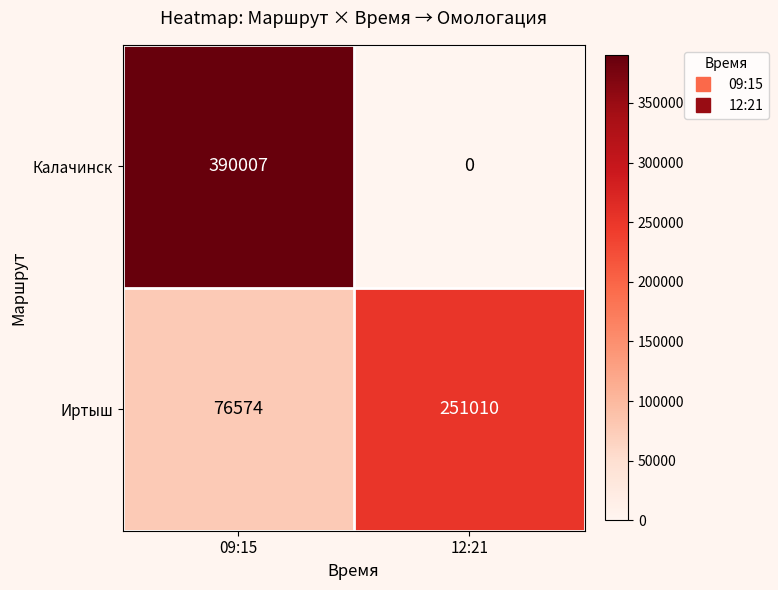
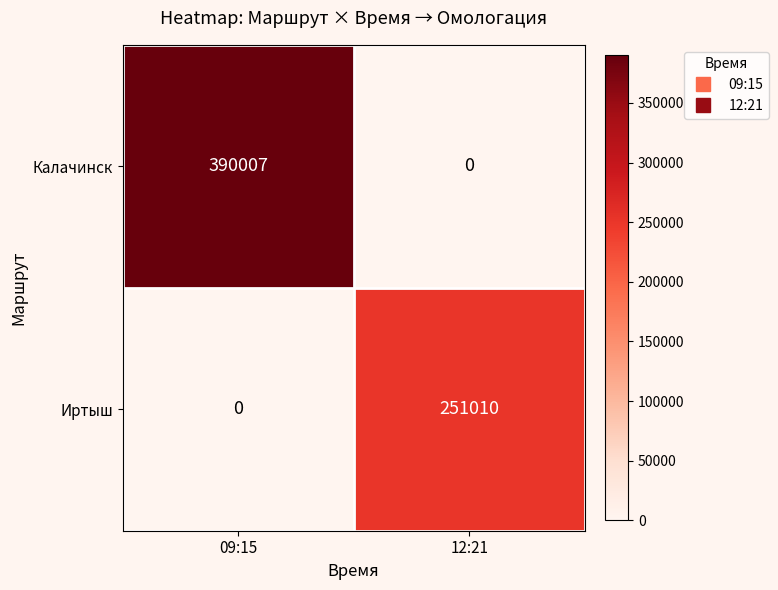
Иртыш, 09:15: 76574 -> 0
